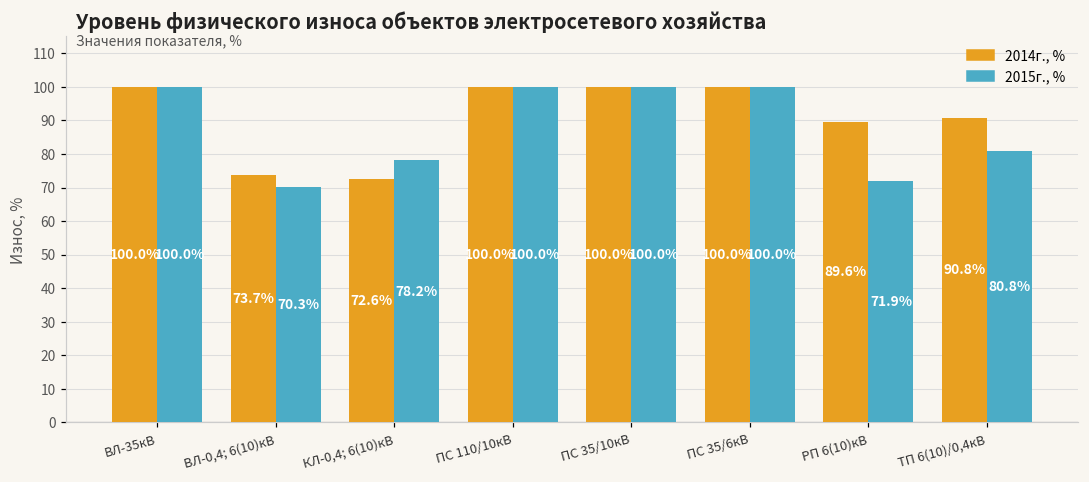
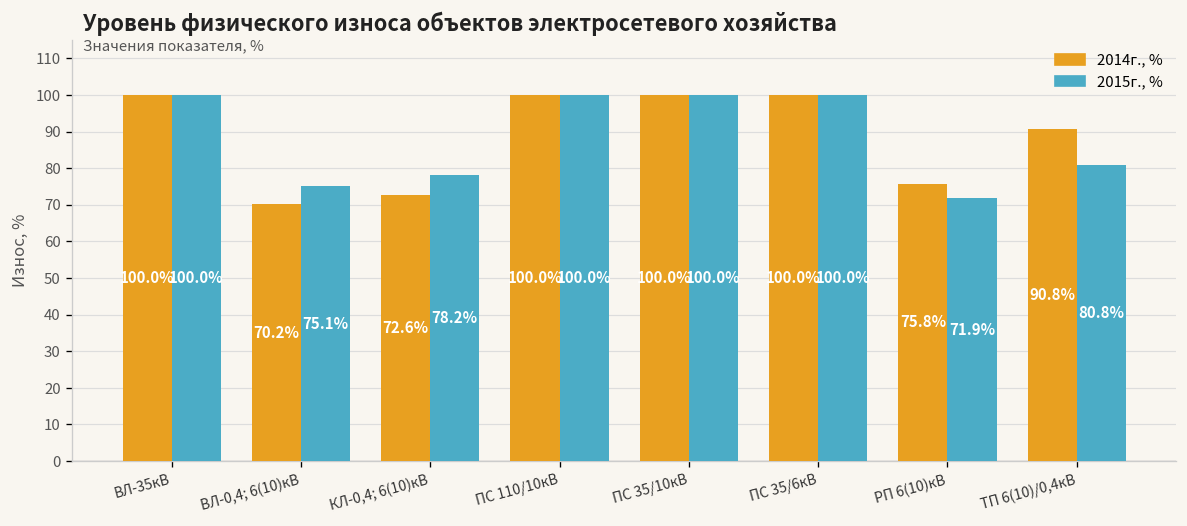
2014г., %, ВЛ-0,4; 6(10)кВ: 73.7% -> 70.2%
2015г., %, ВЛ-0,4; 6(10)кВ: 70.3% -> 75.1%
2014г., %, РП 6(10)кВ: 89.6% -> 75.8%
